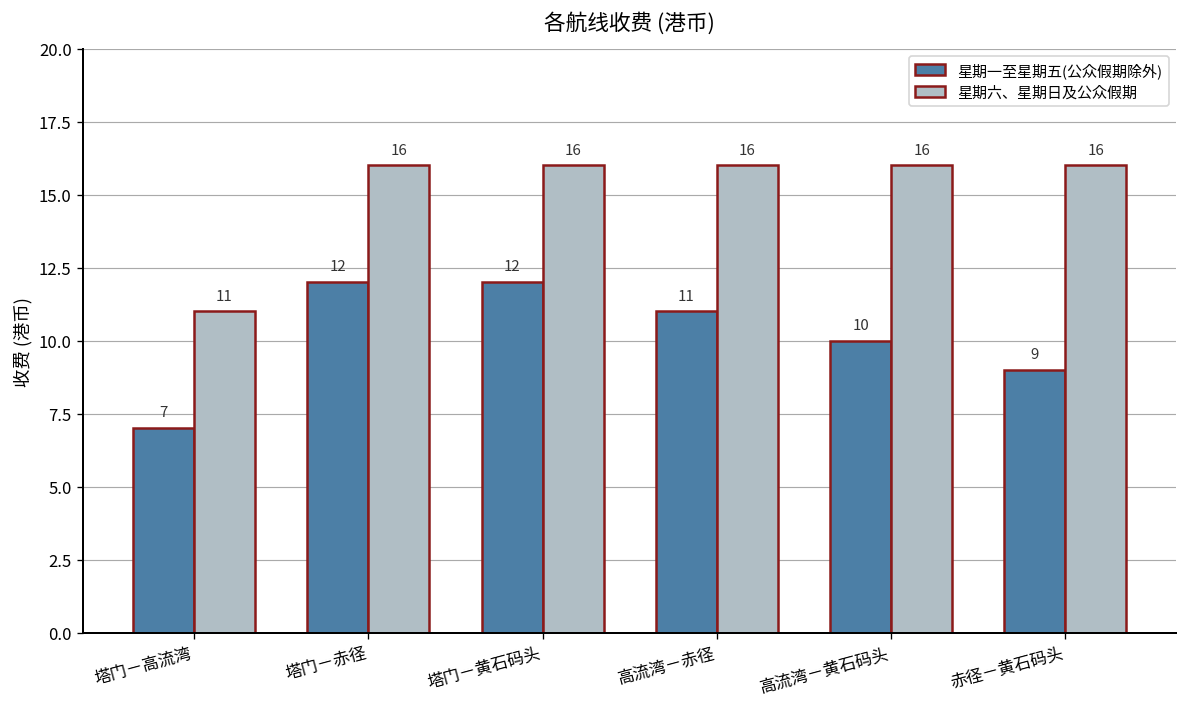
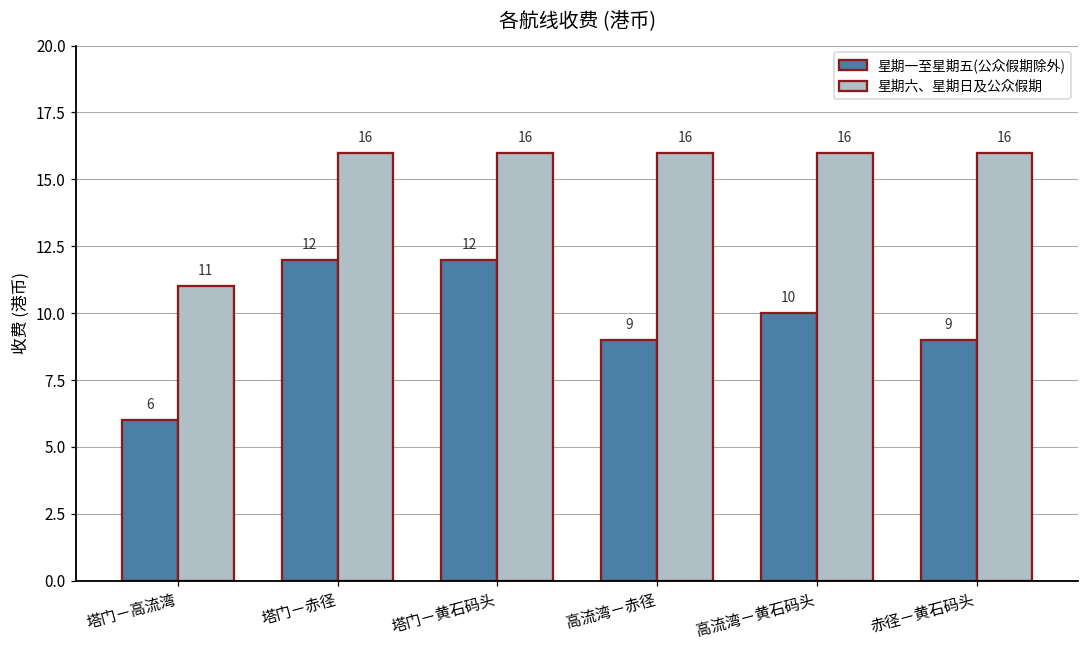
星期一至星期五(公众假期除外), 塔门－高流湾: 7 -> 6
星期一至星期五(公众假期除外), 高流湾－赤径: 11 -> 9
